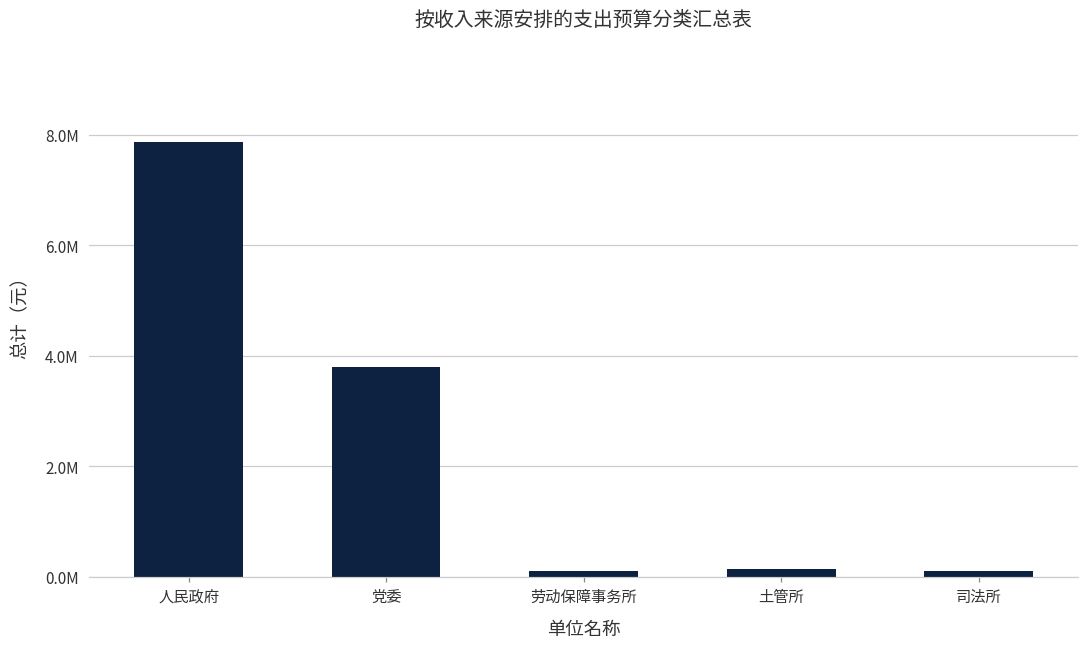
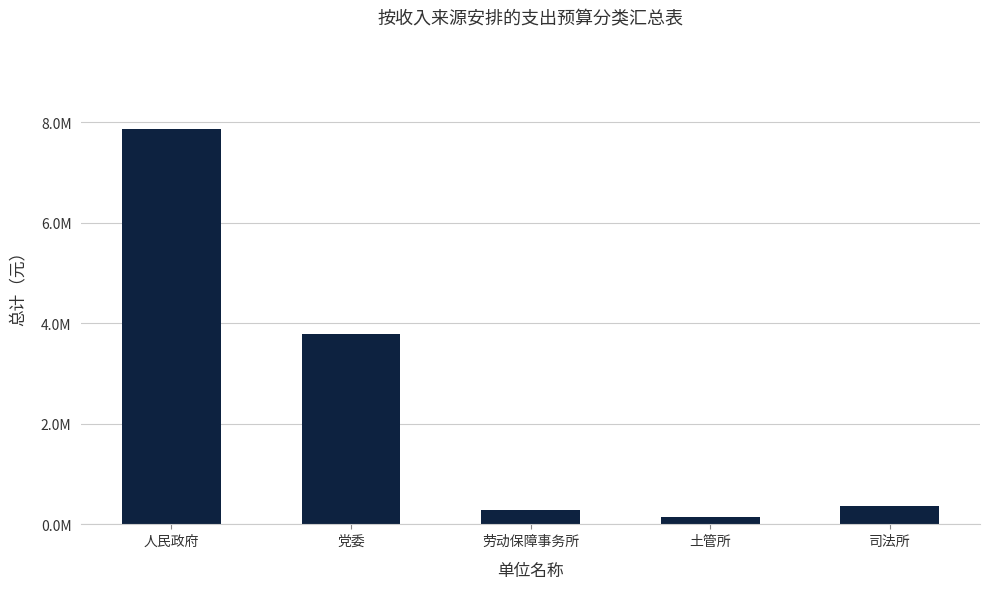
劳动保障事务所: 100000 -> 300000
司法所: 100000 -> 400000
